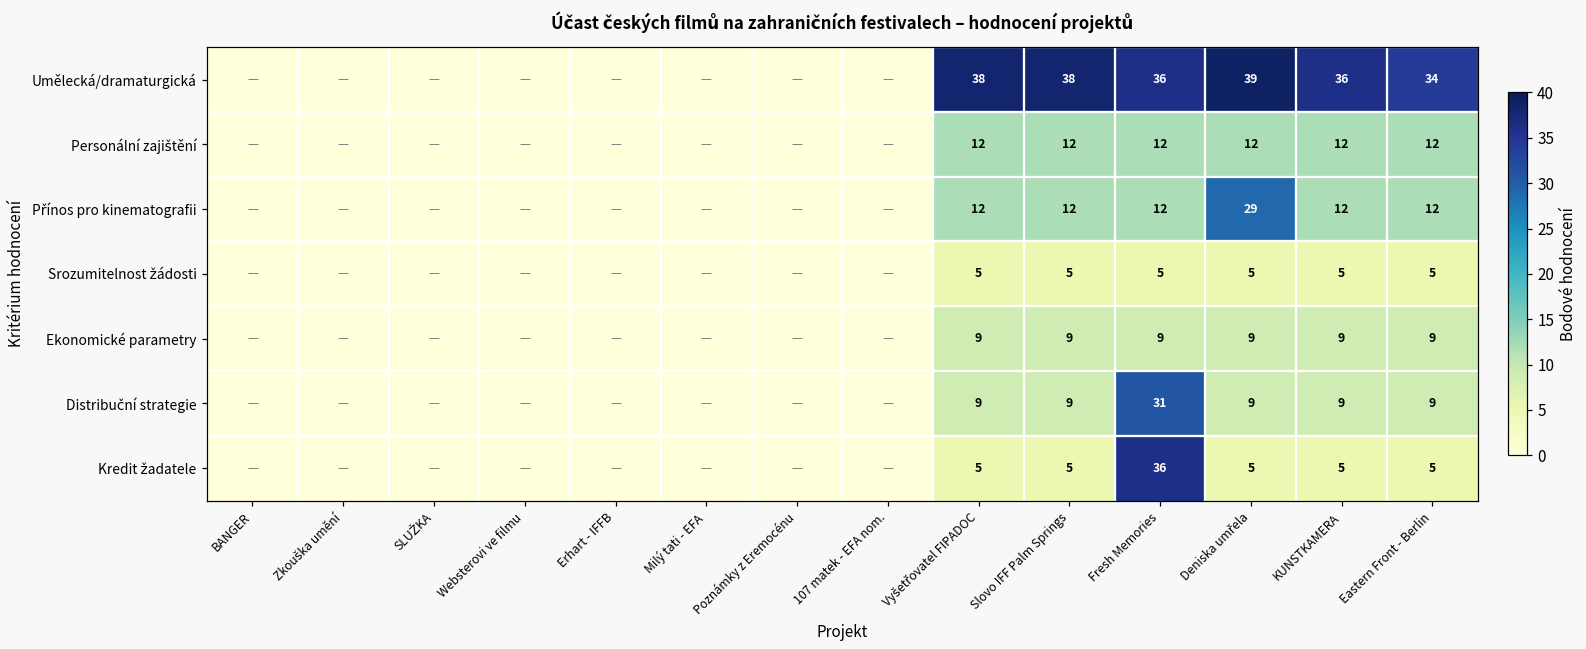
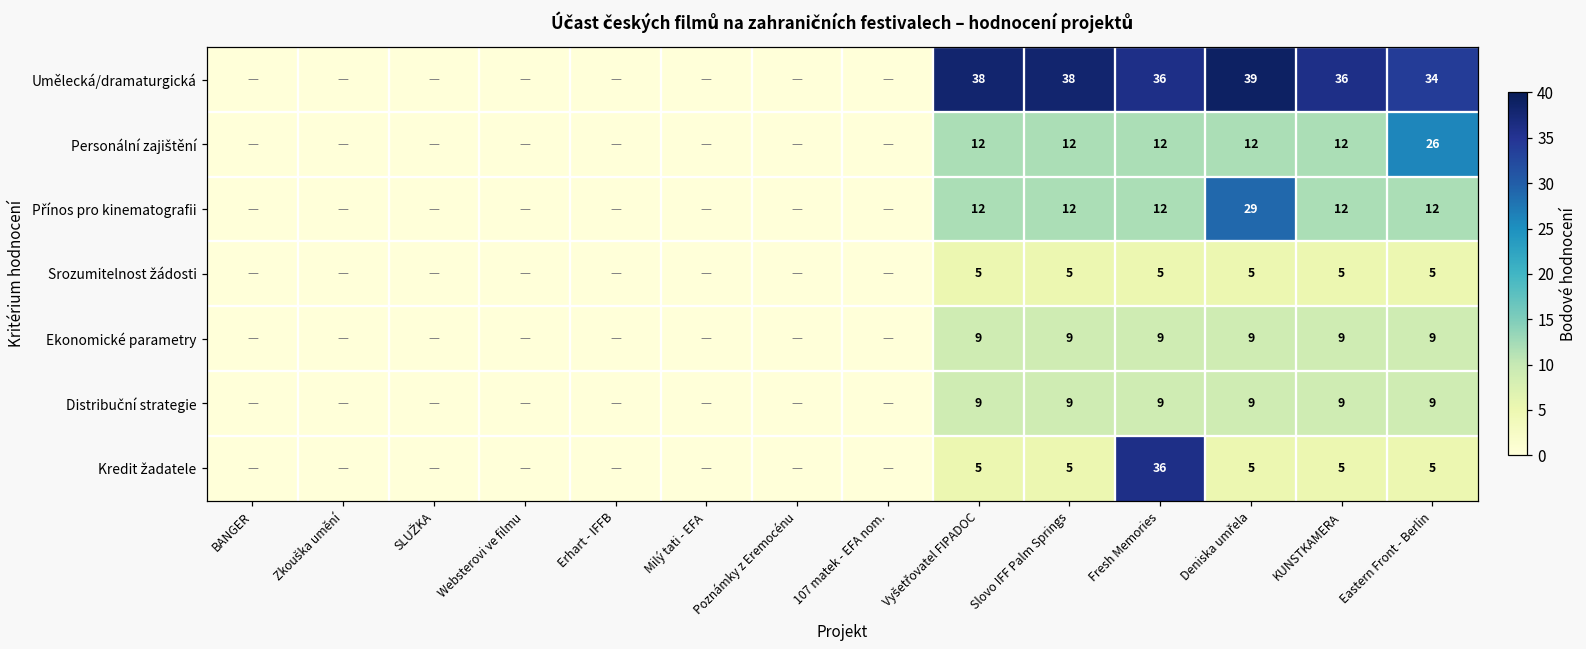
Personální zajištění, Eastern Front - Berlin: 12 -> 26
Distribuční strategie, Fresh Memories: 31 -> 9
